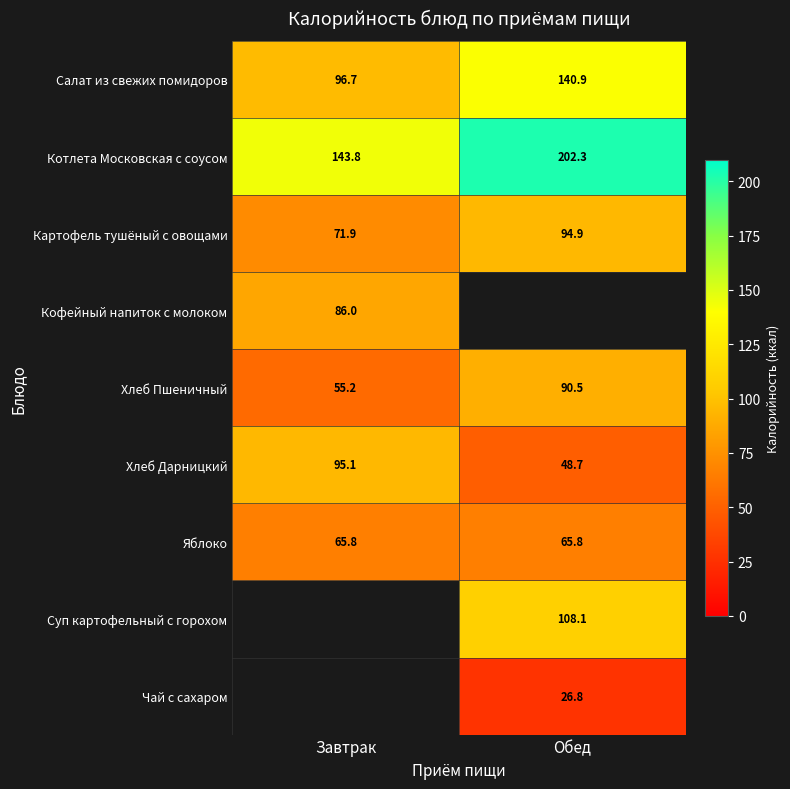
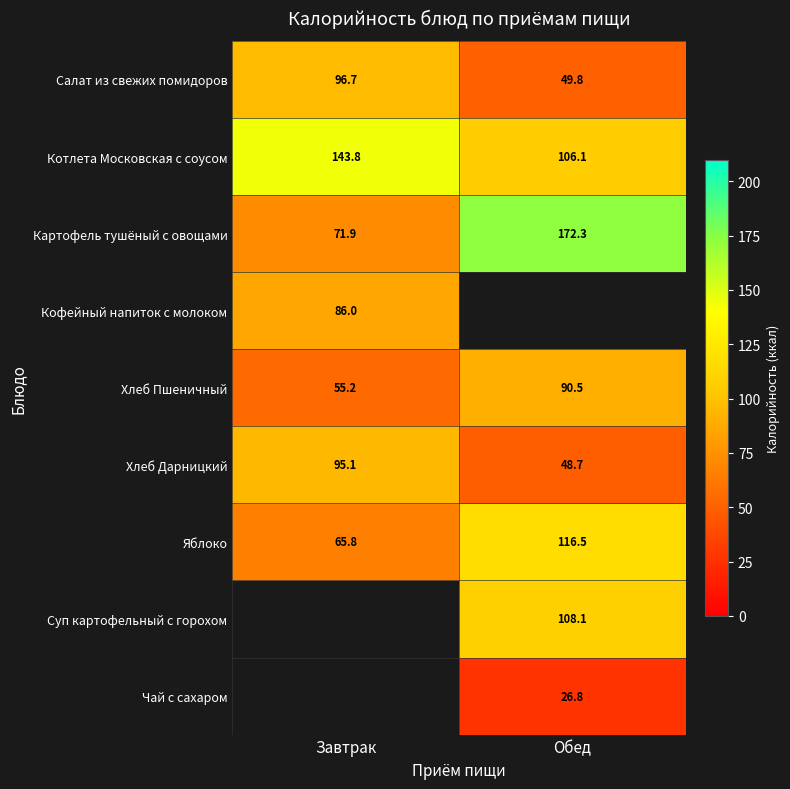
Салат из свежих помидоров, Обед: 140.9 -> 49.8
Котлета Московская с соусом, Обед: 202.3 -> 106.1
Картофель тушёный с овощами, Обед: 94.9 -> 172.3
Яблоко, Обед: 65.8 -> 116.5
